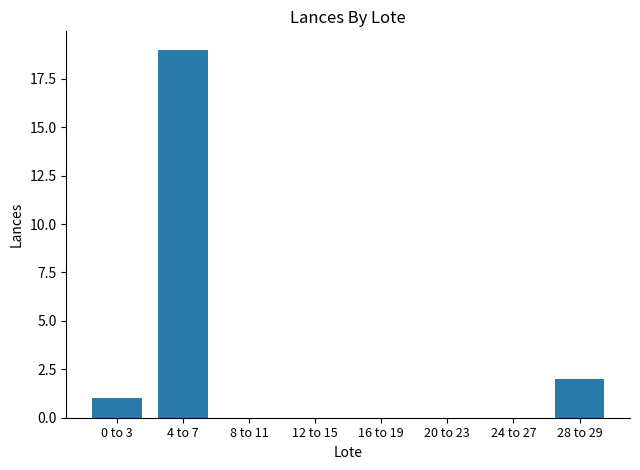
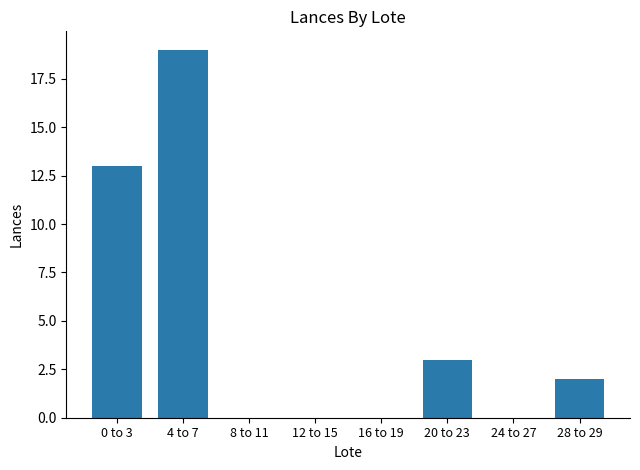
0 to 3: 1 -> 13
20 to 23: 0 -> 3
